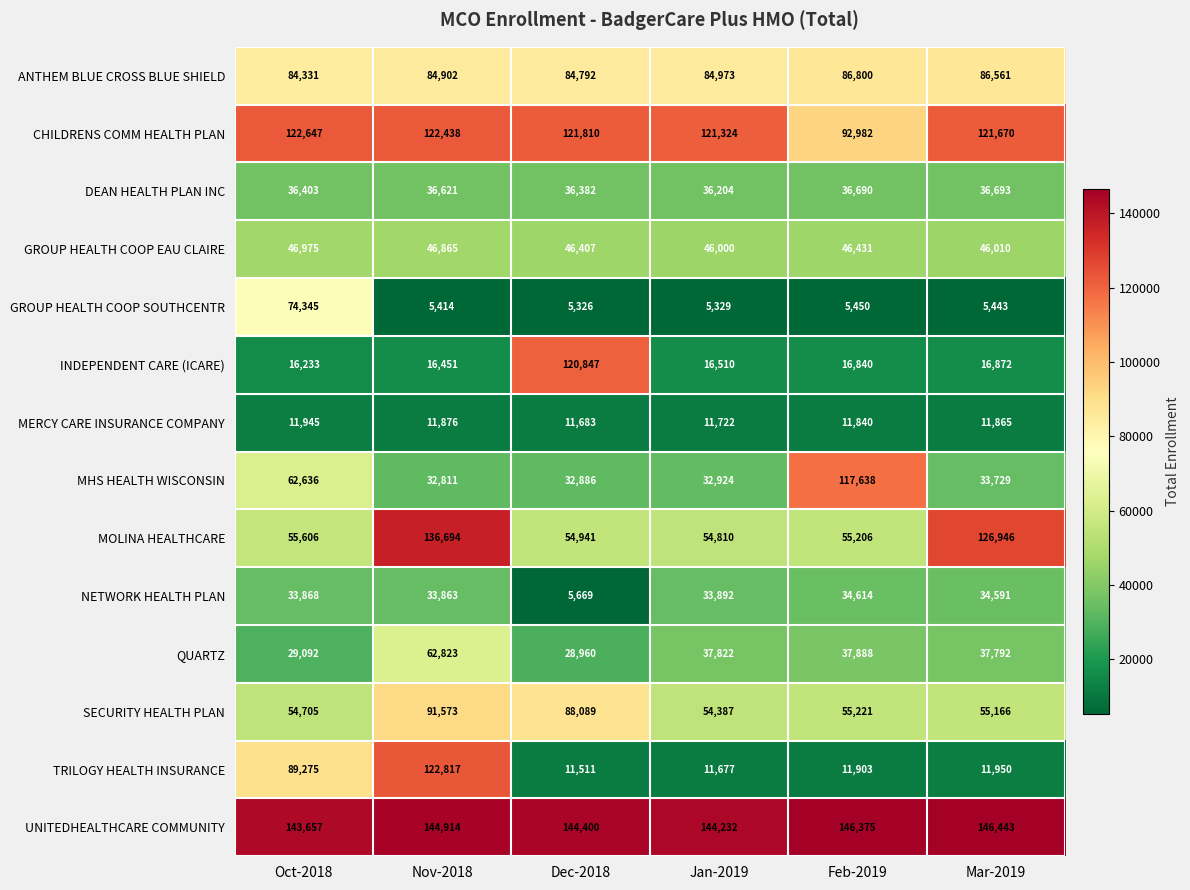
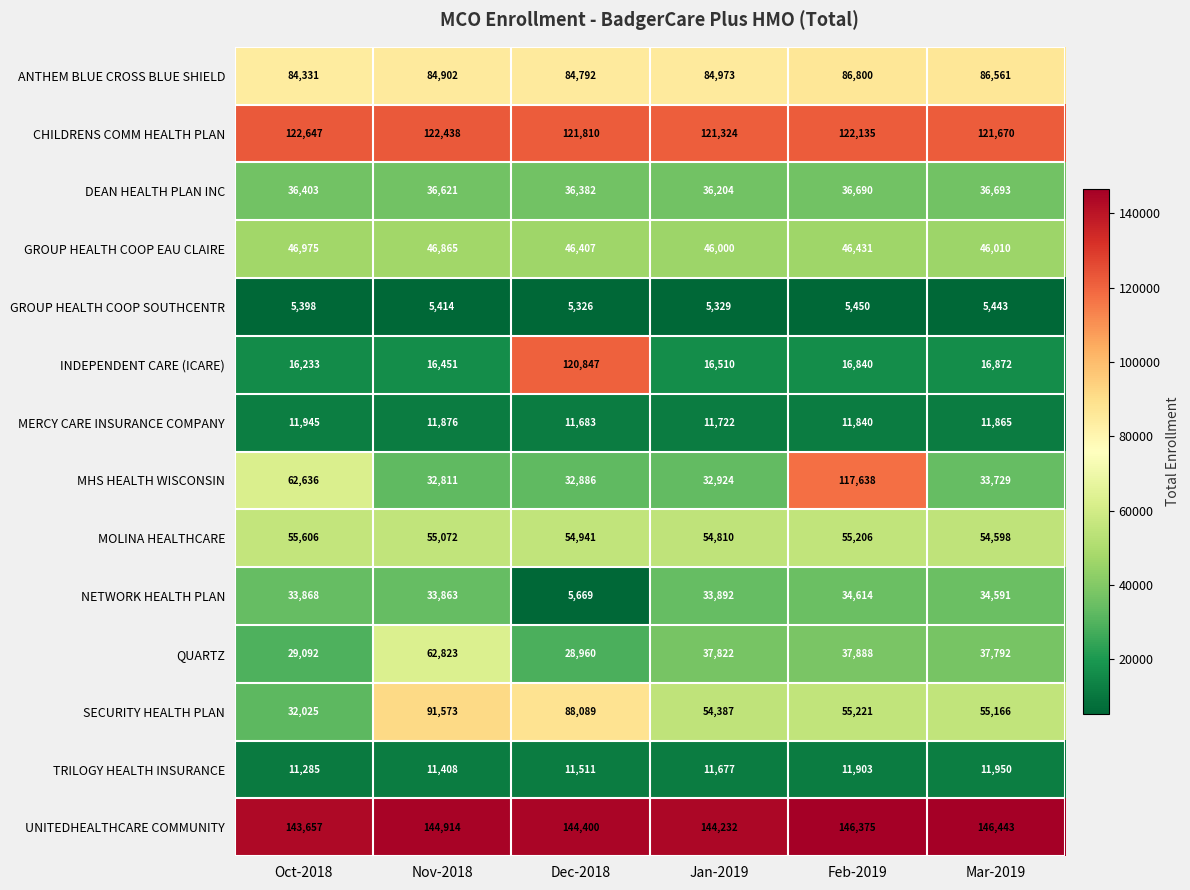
CHILDRENS COMM HEALTH PLAN, Feb-2019: 92,982 -> 122,135
GROUP HEALTH COOP SOUTHCENTR, Oct-2018: 74,345 -> 5,398
MOLINA HEALTHCARE, Nov-2018: 136,694 -> 55,072
MOLINA HEALTHCARE, Mar-2019: 126,946 -> 54,598
SECURITY HEALTH PLAN, Oct-2018: 54,705 -> 32,025
TRILOGY HEALTH INSURANCE, Oct-2018: 89,275 -> 11,285
TRILOGY HEALTH INSURANCE, Nov-2018: 122,817 -> 11,408
